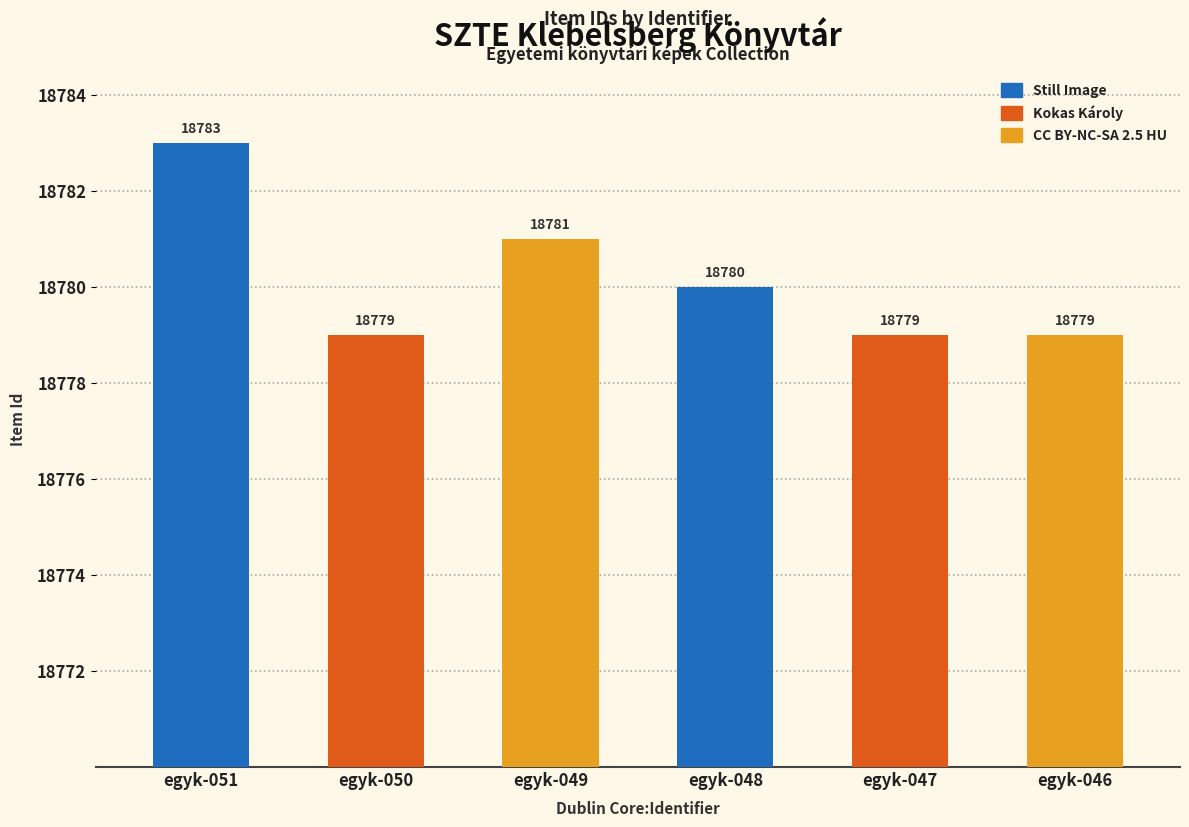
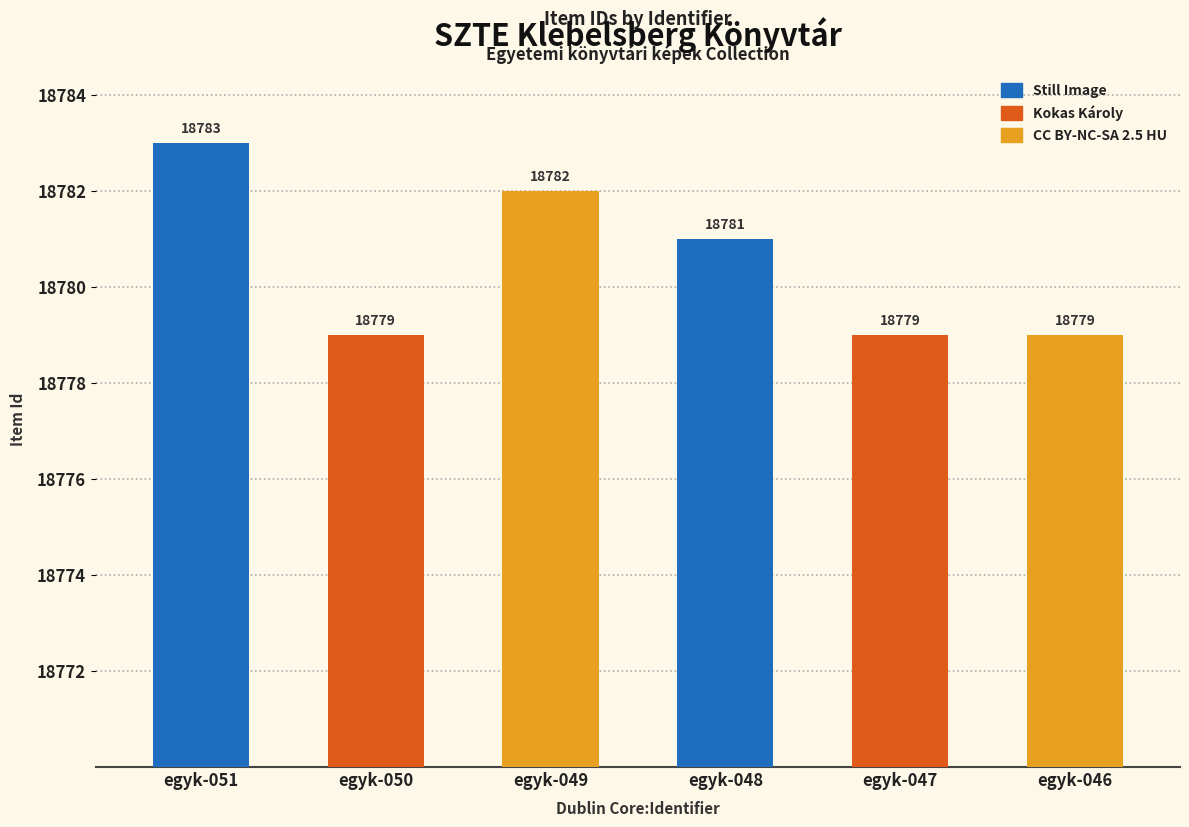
egyk-049: 18781 -> 18782
egyk-048: 18780 -> 18781
